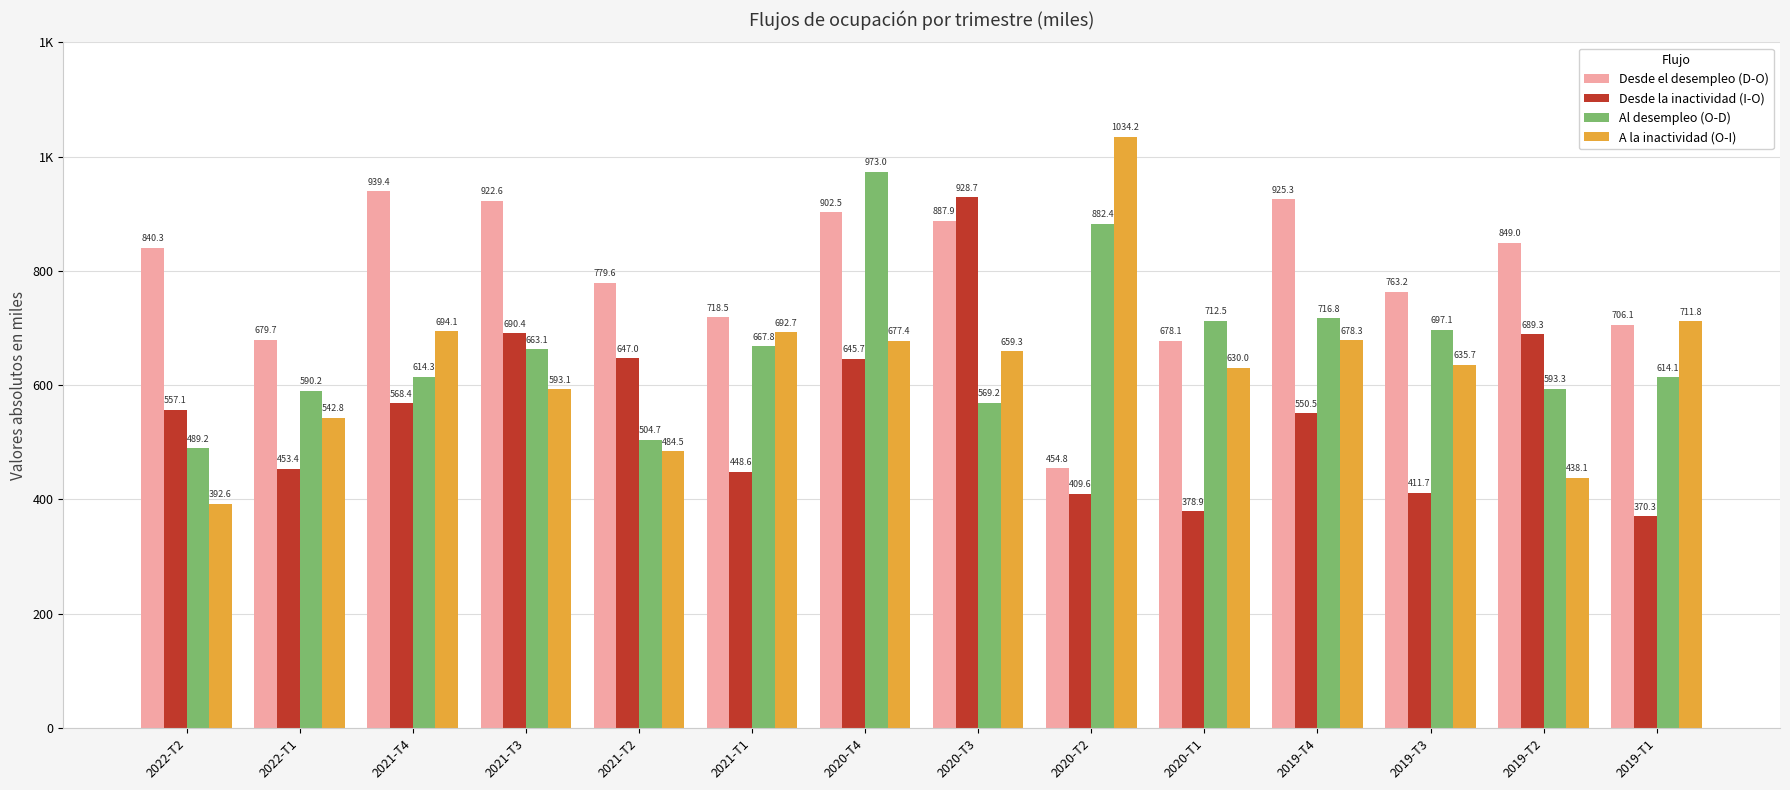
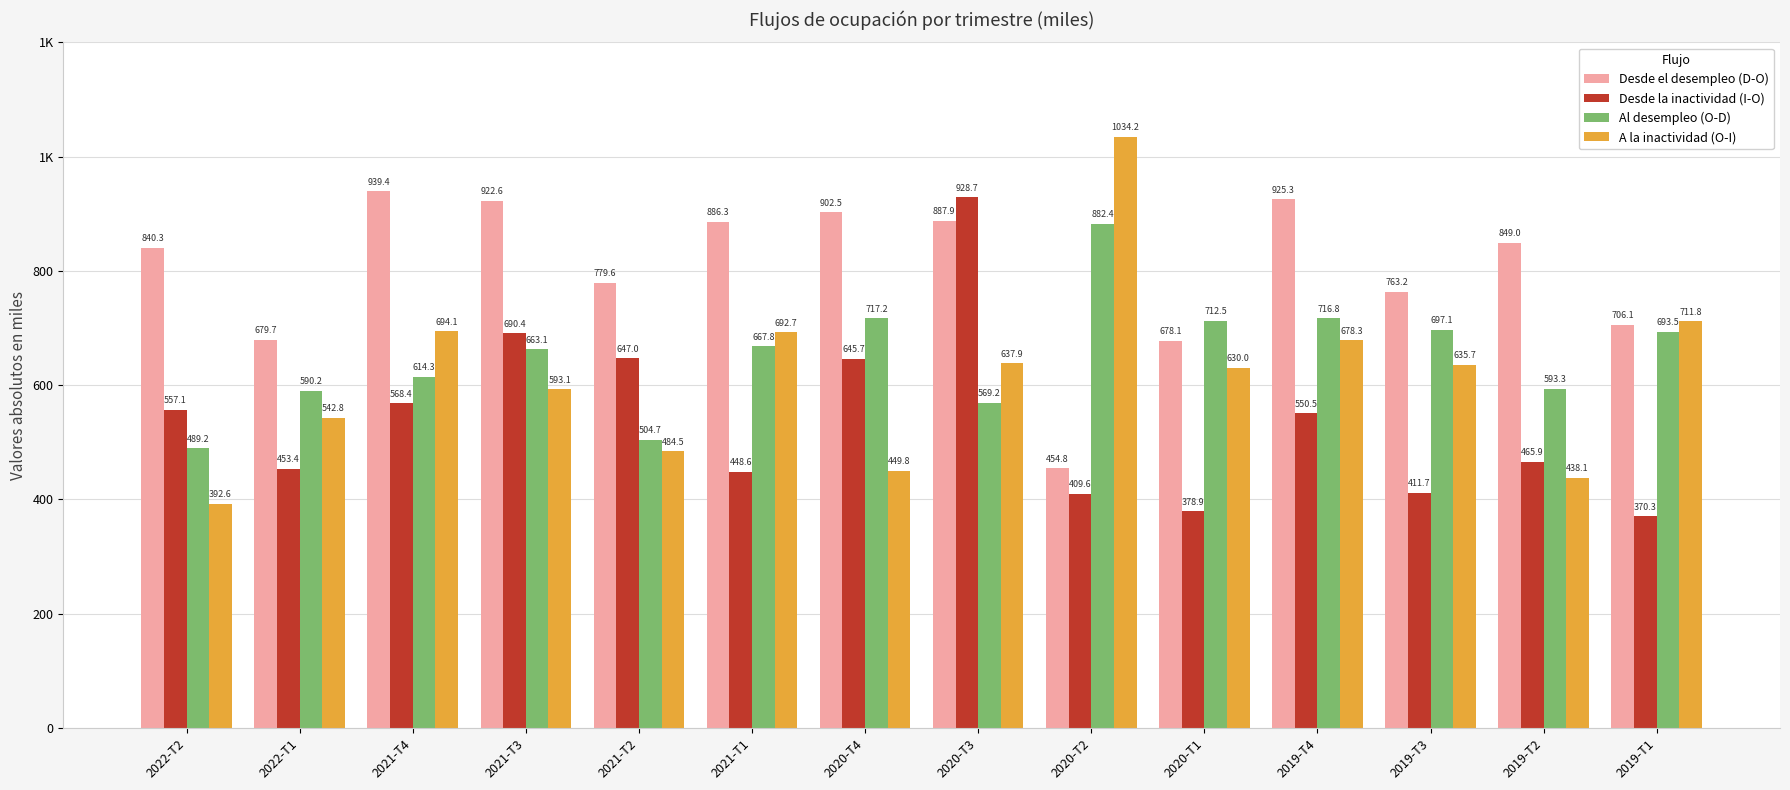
Desde el desempleo (D-O), 2021-T1: 718.5 -> 886.3
Al desempleo (O-D), 2020-T4: 973.0 -> 717.2
A la inactividad (O-I), 2020-T4: 677.4 -> 449.8
A la inactividad (O-I), 2020-T3: 659.3 -> 637.9
Desde la inactividad (I-O), 2019-T2: 689.3 -> 465.9
Al desempleo (O-D), 2019-T1: 614.1 -> 693.5
